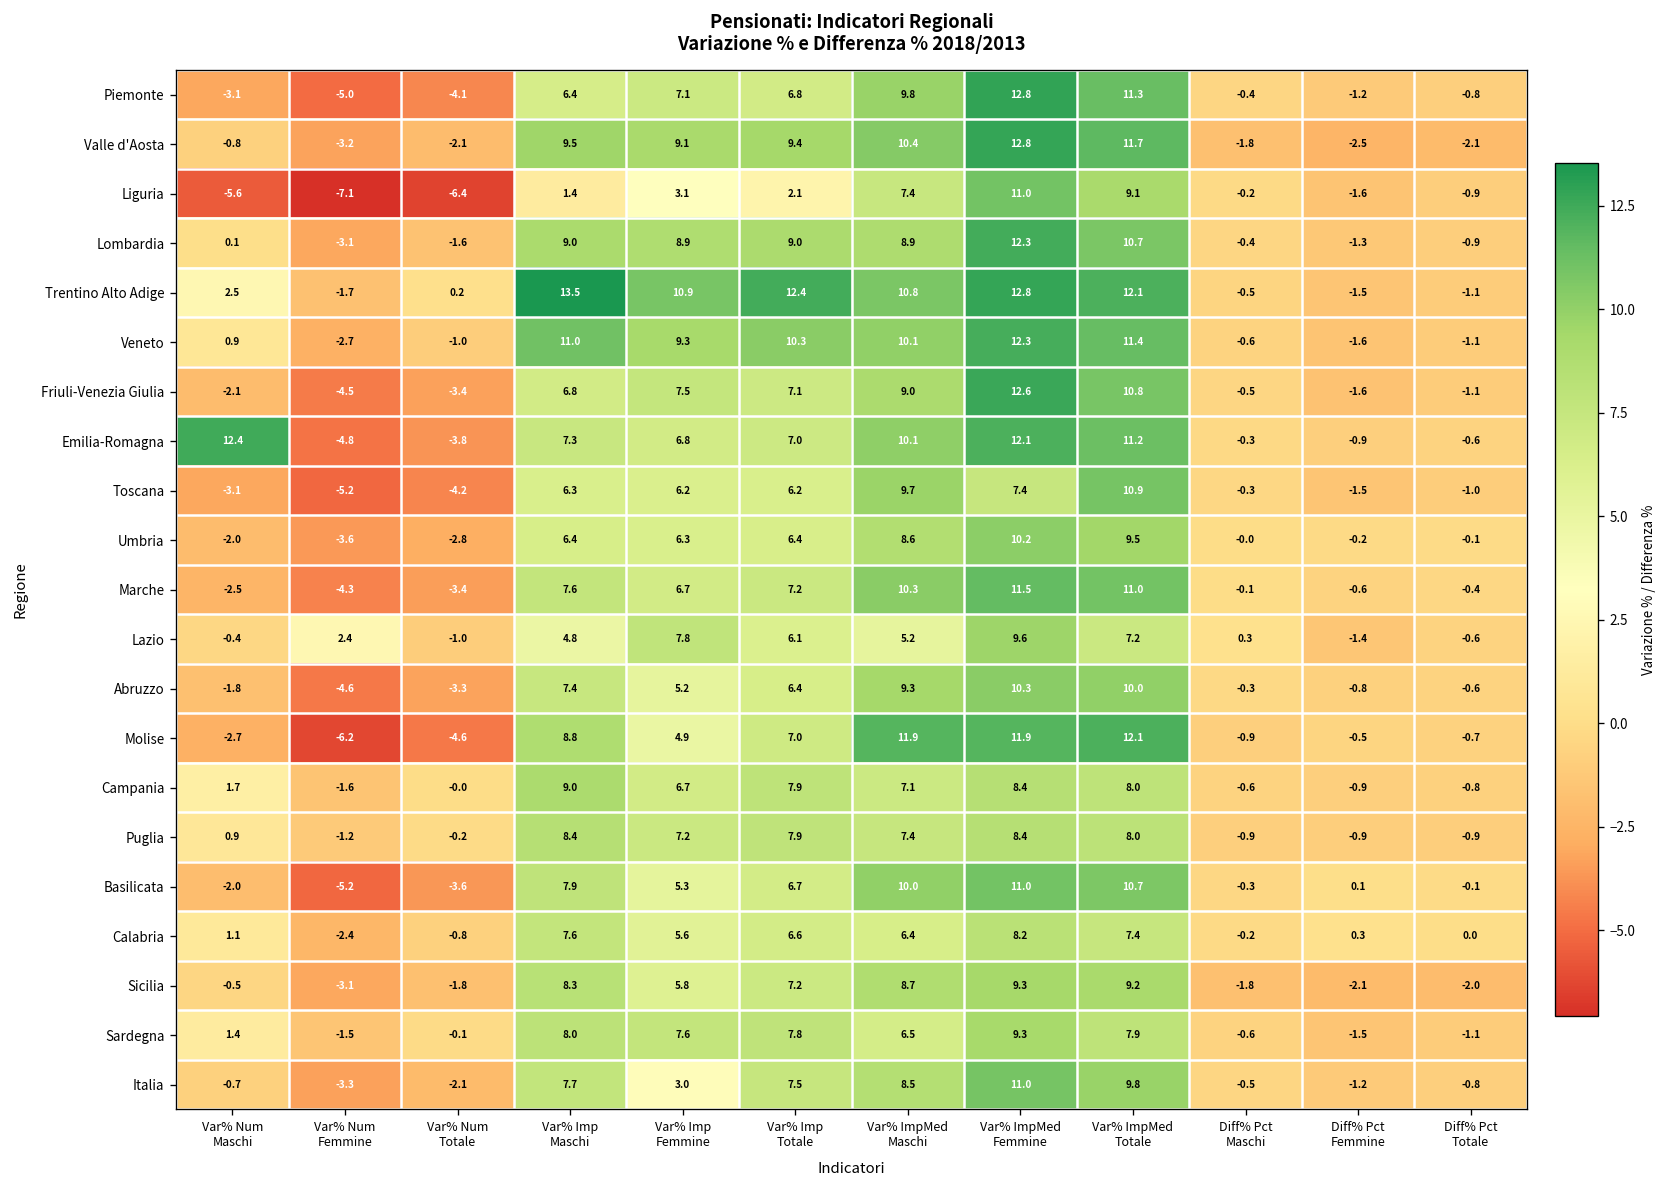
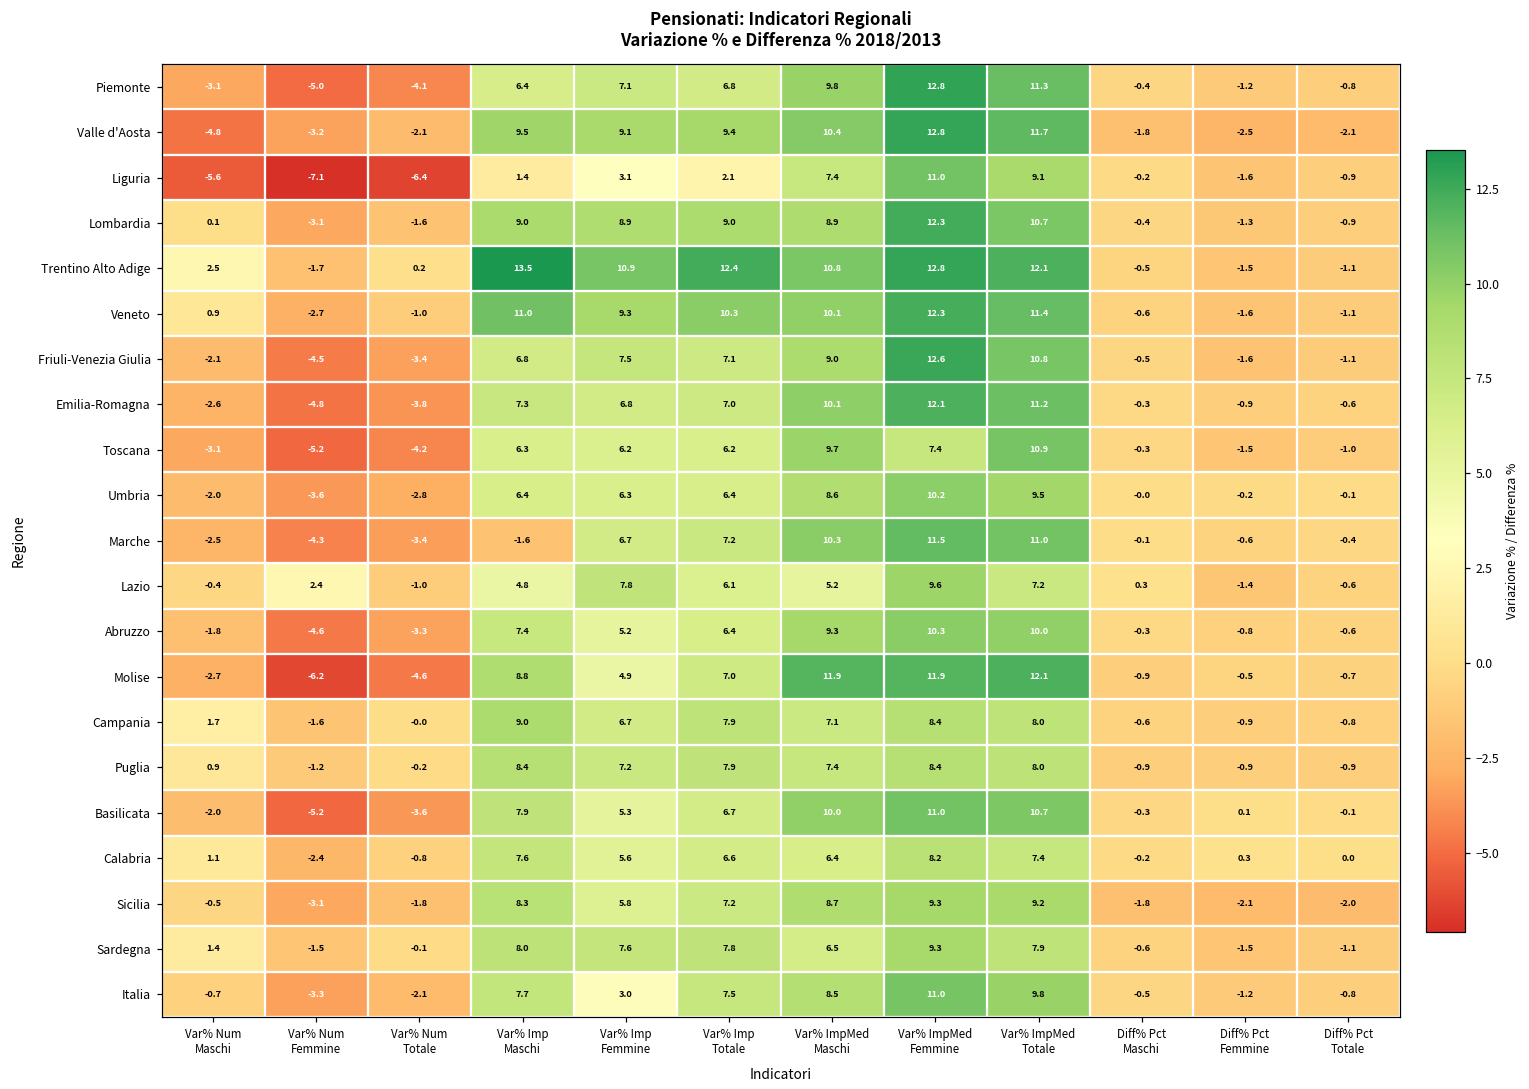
Valle d'Aosta, Var% Num Maschi: -0.8 -> -4.8
Emilia-Romagna, Var% Num Maschi: 12.4 -> -2.6
Marche, Var% Imp Maschi: 7.6 -> -1.6
